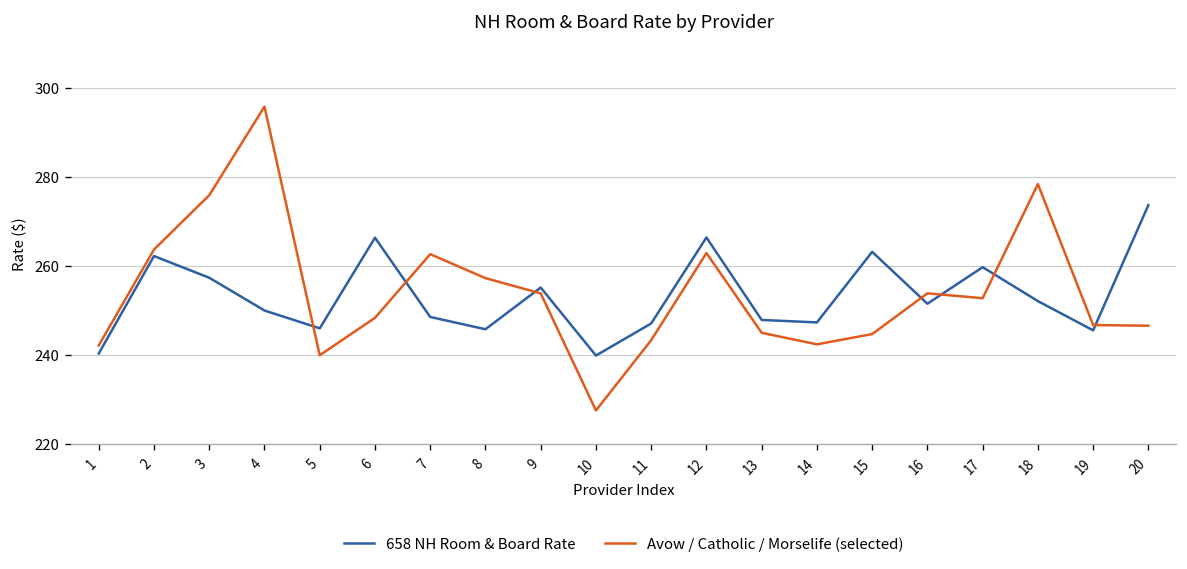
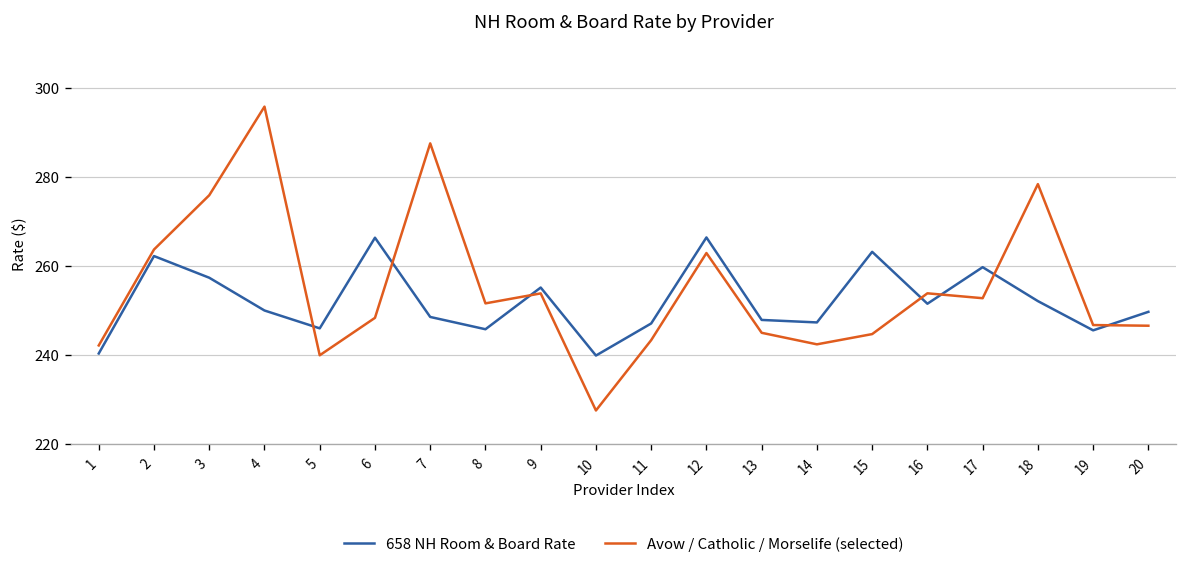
Avow / Catholic / Morselife (selected), 7: 263 -> 288
Avow / Catholic / Morselife (selected), 8: 257 -> 252
658 NH Room & Board Rate, 20: 274 -> 250
